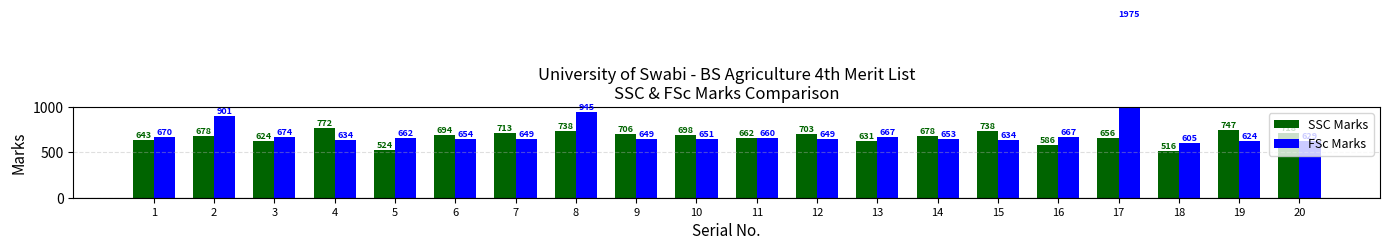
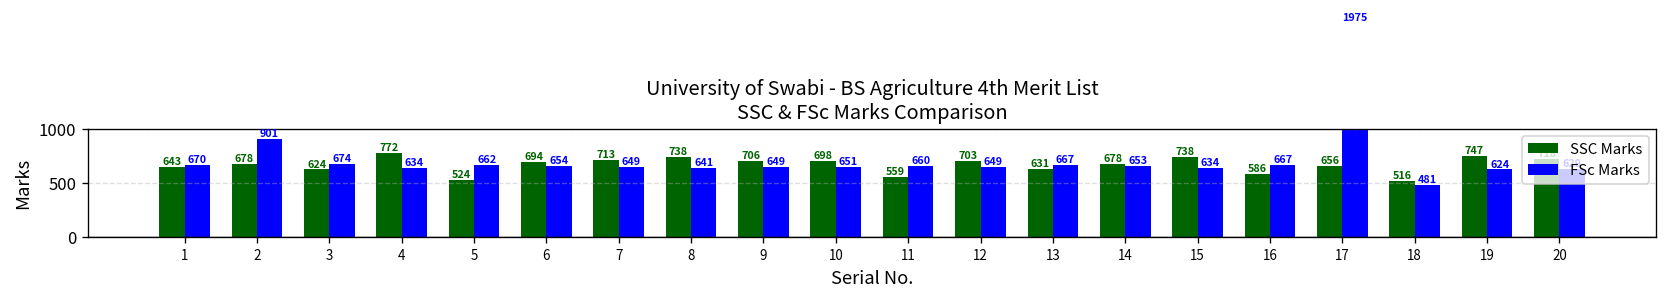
FSc Marks, 8: 945 -> 641
SSC Marks, 11: 662 -> 559
FSc Marks, 18: 605 -> 481
